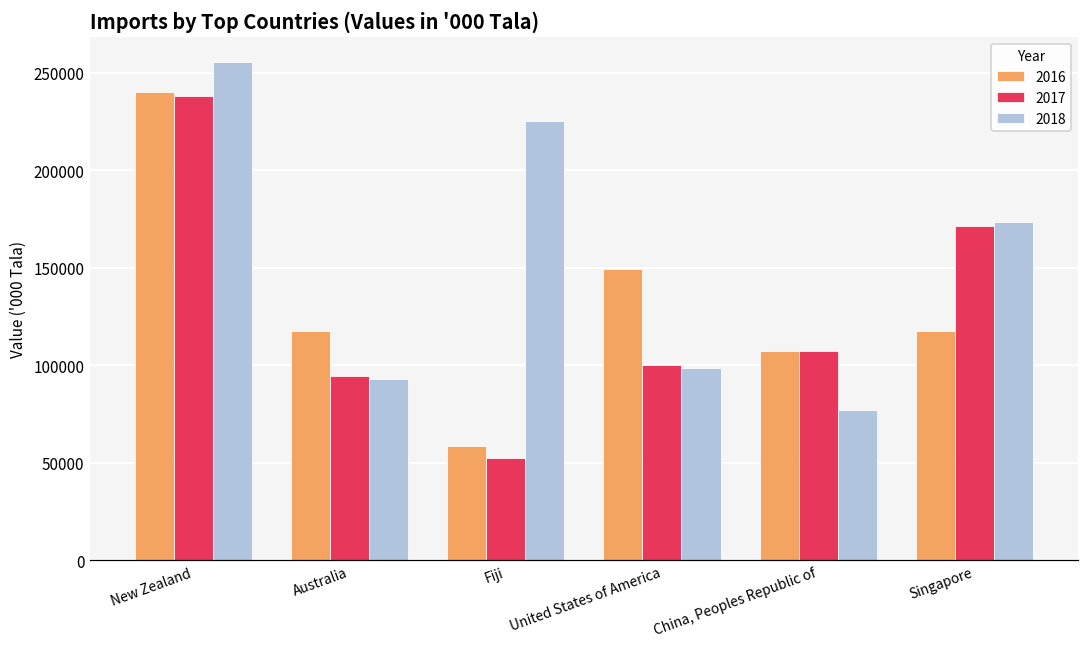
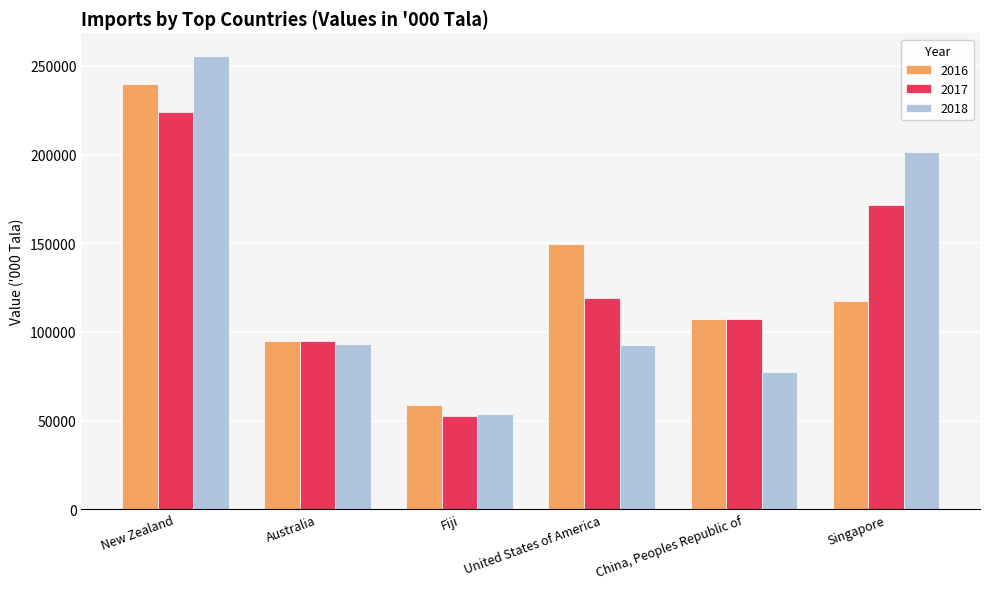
2017, New Zealand: 238000 -> 224000
2016, Australia: 118000 -> 95000
2018, Fiji: 225000 -> 54000
2017, United States of America: 100000 -> 119000
2018, United States of America: 99000 -> 93000
2018, Singapore: 174000 -> 202000
